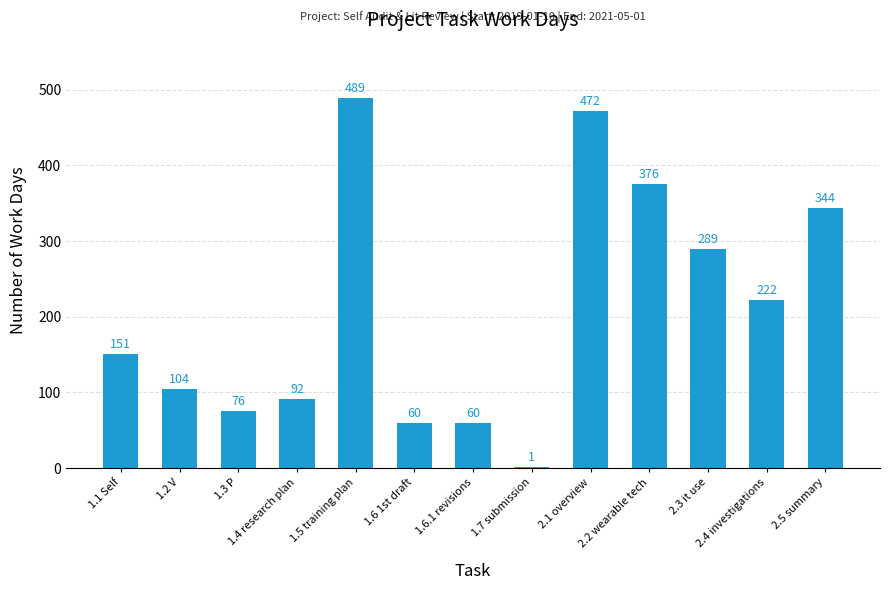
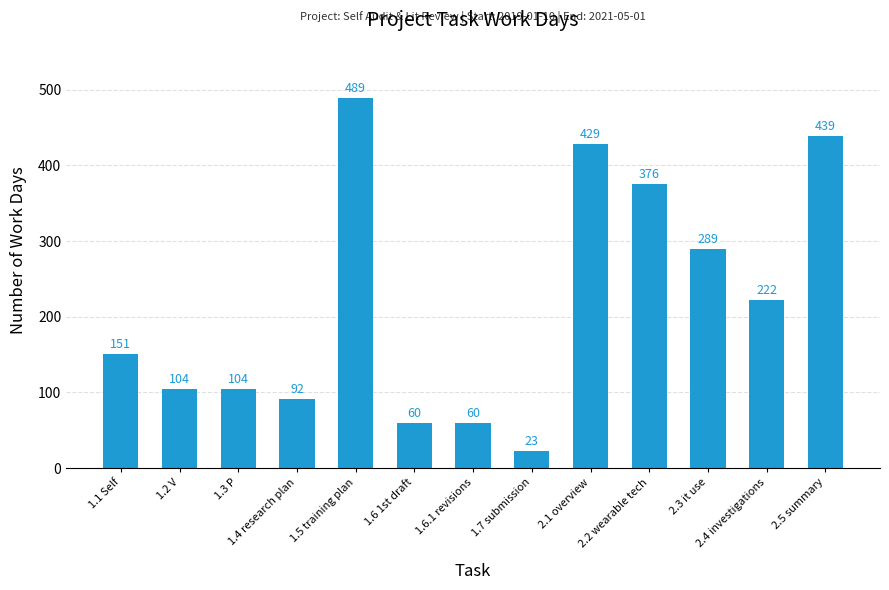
1.3 P: 76 -> 104
1.7 submission: 1 -> 23
2.1 overview: 472 -> 429
2.5 summary: 344 -> 439
